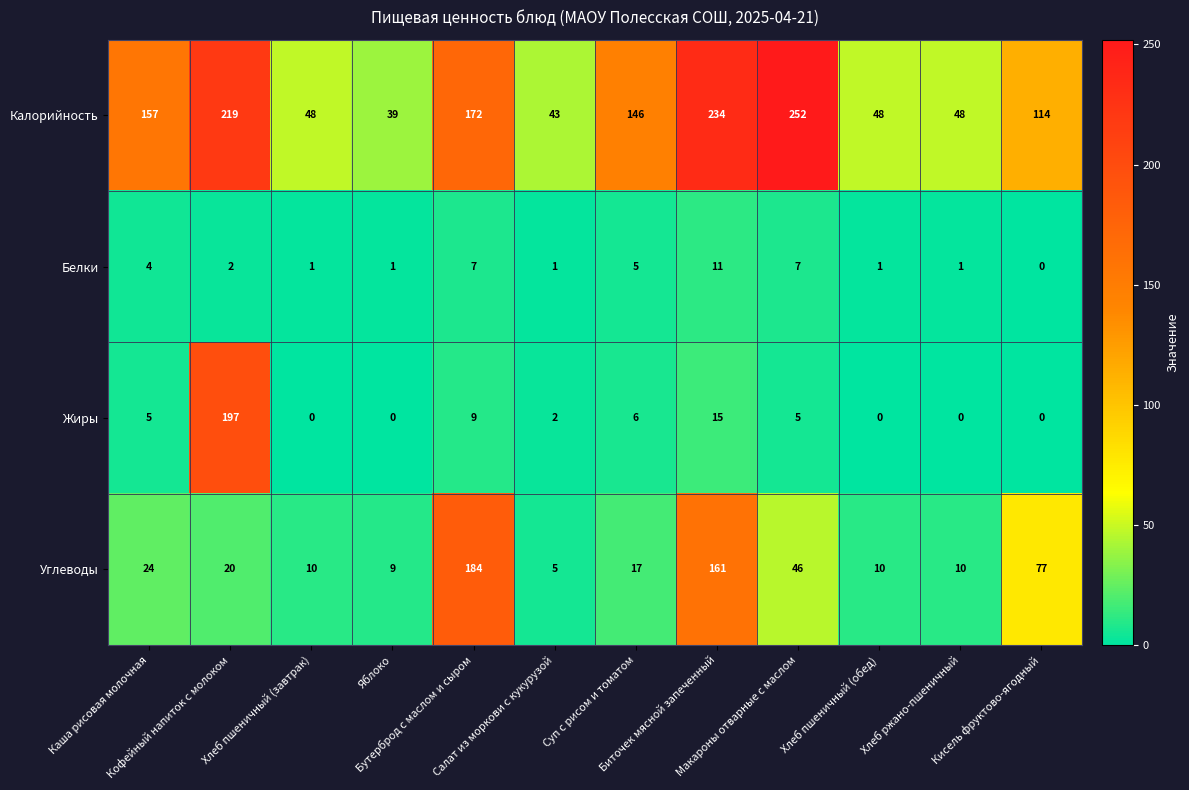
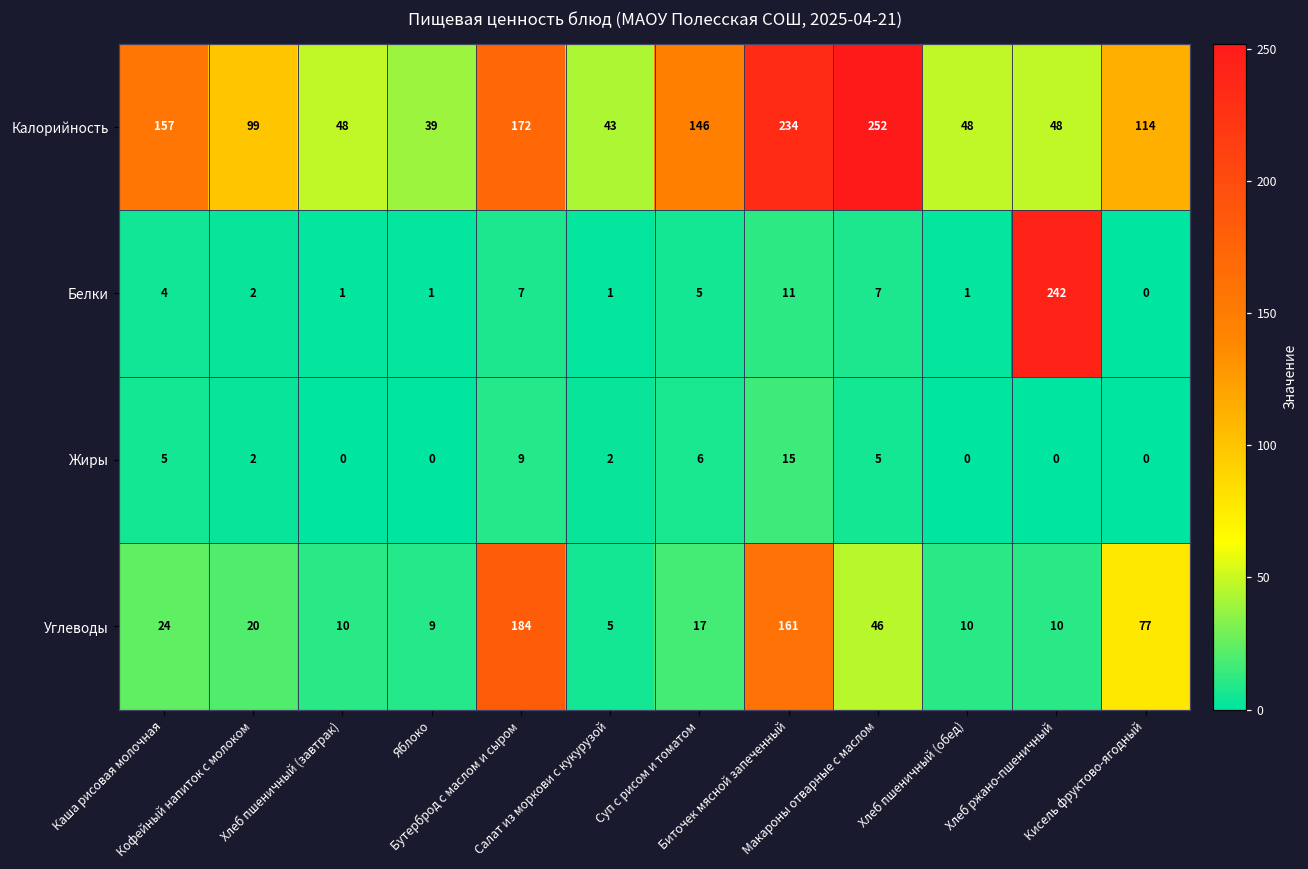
Калорийность, Кофейный напиток с молоком: 219 -> 99
Белки, Хлеб ржано-пшеничный: 1 -> 242
Жиры, Кофейный напиток с молоком: 197 -> 2
